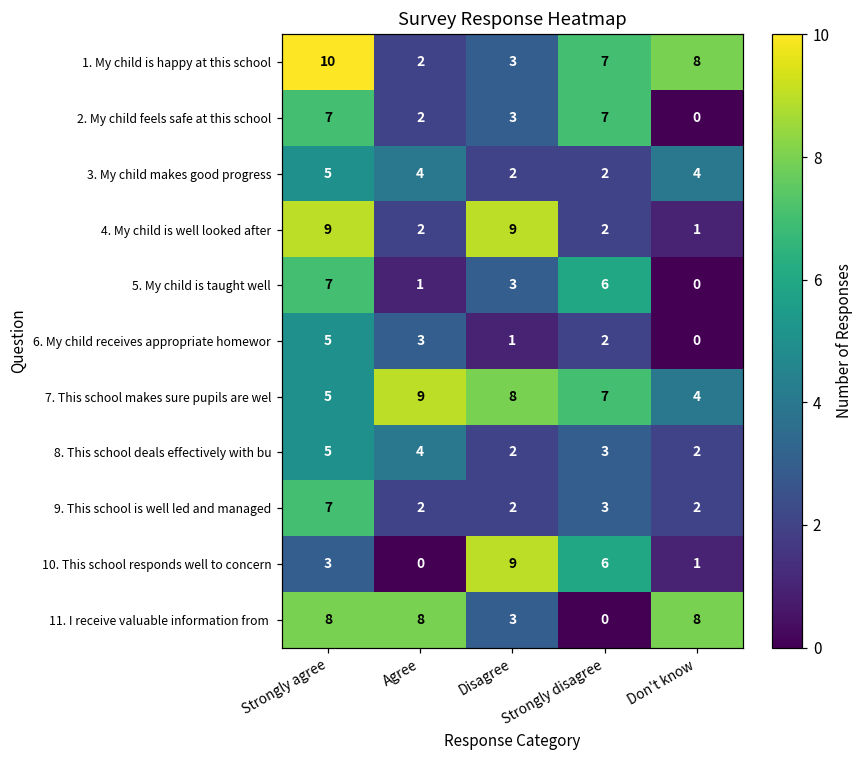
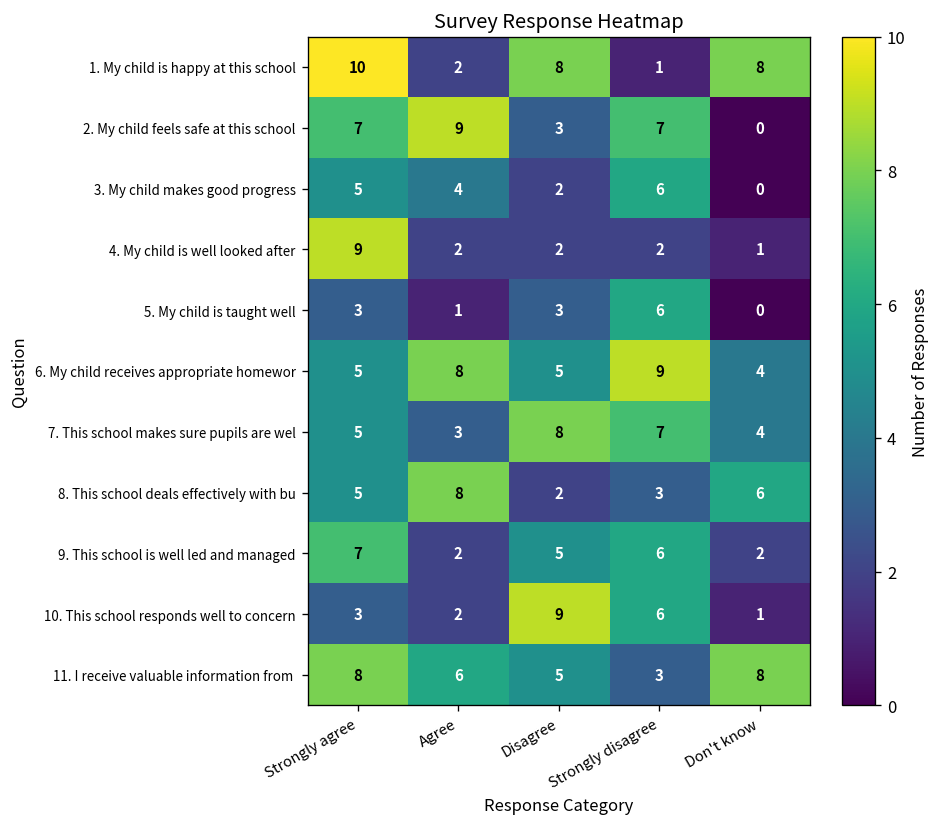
1. My child is happy at this school, Disagree: 3 -> 8
1. My child is happy at this school, Strongly disagree: 7 -> 1
2. My child feels safe at this school, Agree: 2 -> 9
3. My child makes good progress, Strongly disagree: 2 -> 6
3. My child makes good progress, Don't know: 4 -> 0
4. My child is well looked after, Disagree: 9 -> 2
5. My child is taught well, Strongly agree: 7 -> 3
6. My child receives appropriate homewor, Agree: 3 -> 8
6. My child receives appropriate homewor, Disagree: 1 -> 5
6. My child receives appropriate homewor, Strongly disagree: 2 -> 9
6. My child receives appropriate homewor, Don't know: 0 -> 4
7. This school makes sure pupils are wel, Agree: 9 -> 3
8. This school deals effectively with bu, Agree: 4 -> 8
8. This school deals effectively with bu, Don't know: 2 -> 6
9. This school is well led and managed, Disagree: 2 -> 5
9. This school is well led and managed, Strongly disagree: 3 -> 6
10. This school responds well to concern, Agree: 0 -> 2
11. I receive valuable information from, Agree: 8 -> 6
11. I receive valuable information from, Disagree: 3 -> 5
11. I receive valuable information from, Strongly disagree: 0 -> 3
